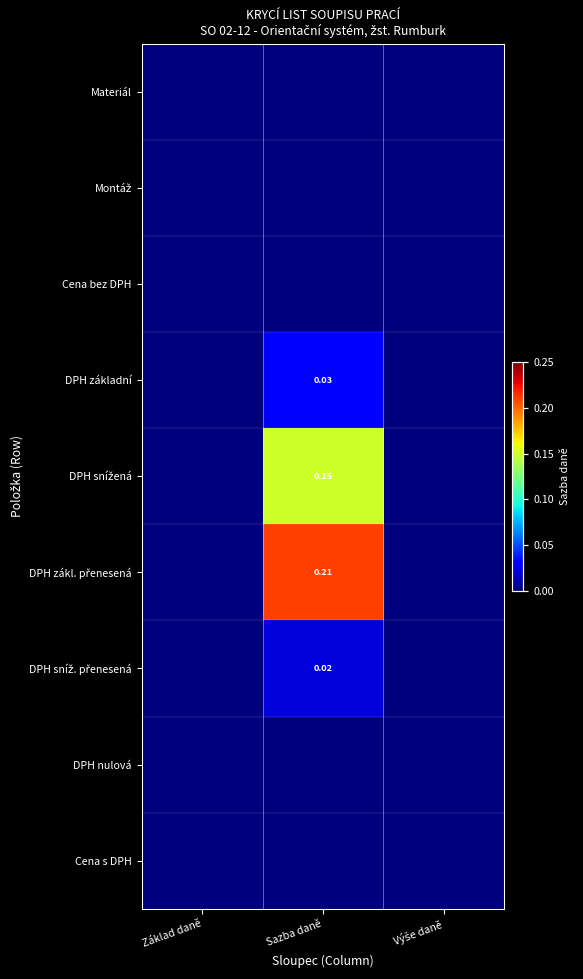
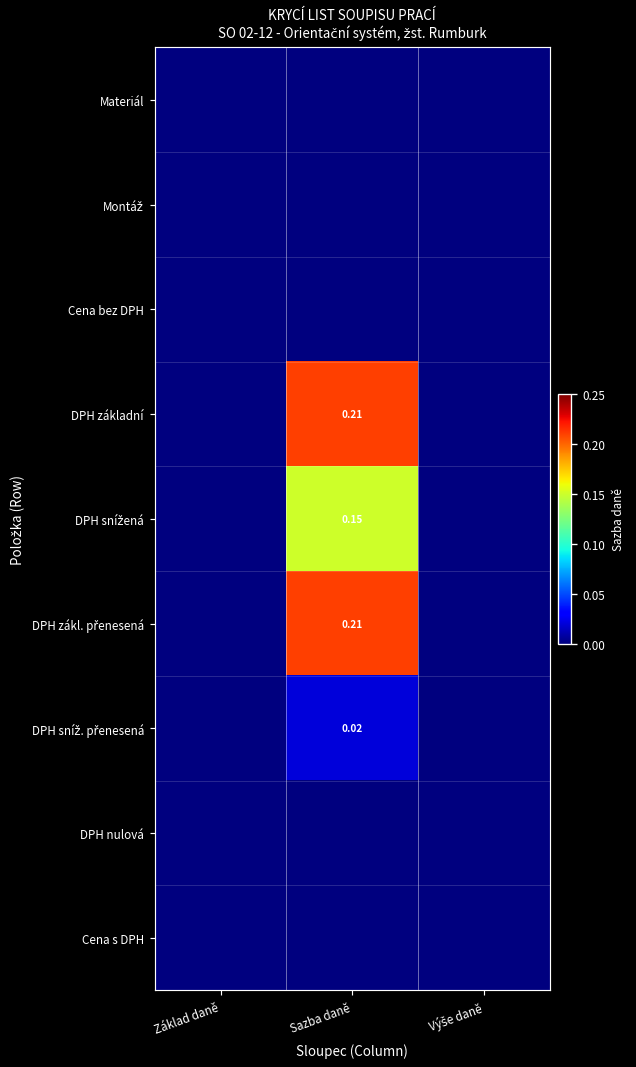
DPH základní, Sazba daně: 0.03 -> 0.21
